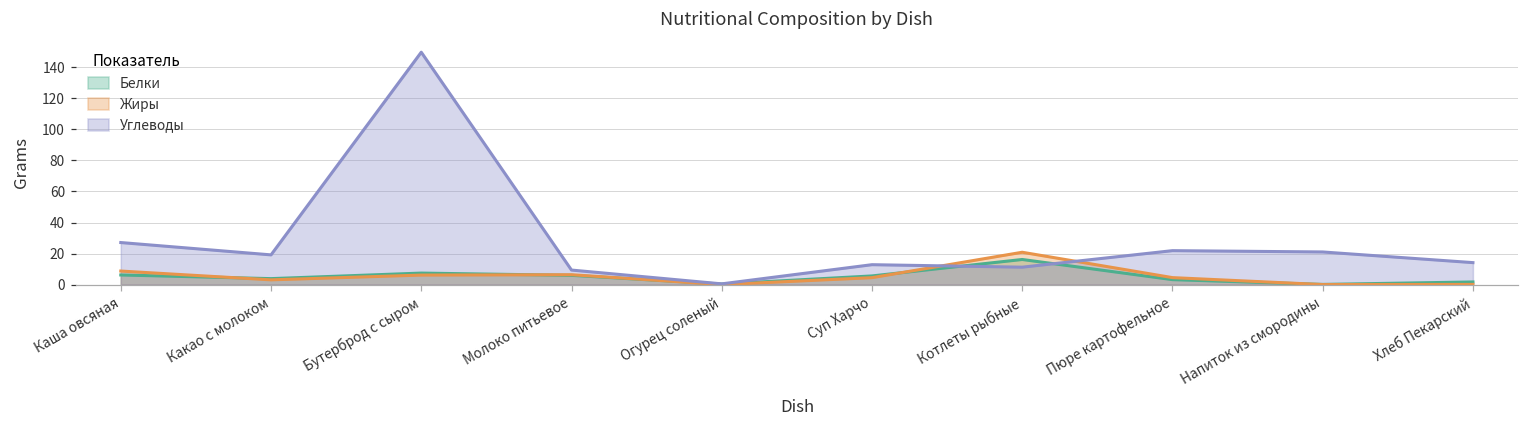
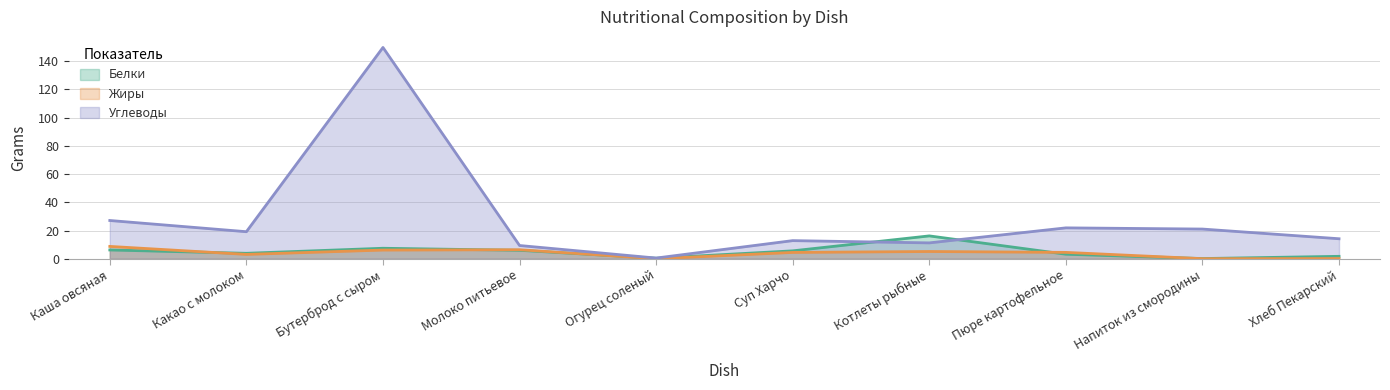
Жиры, Котлеты рыбные: 21 -> 5
